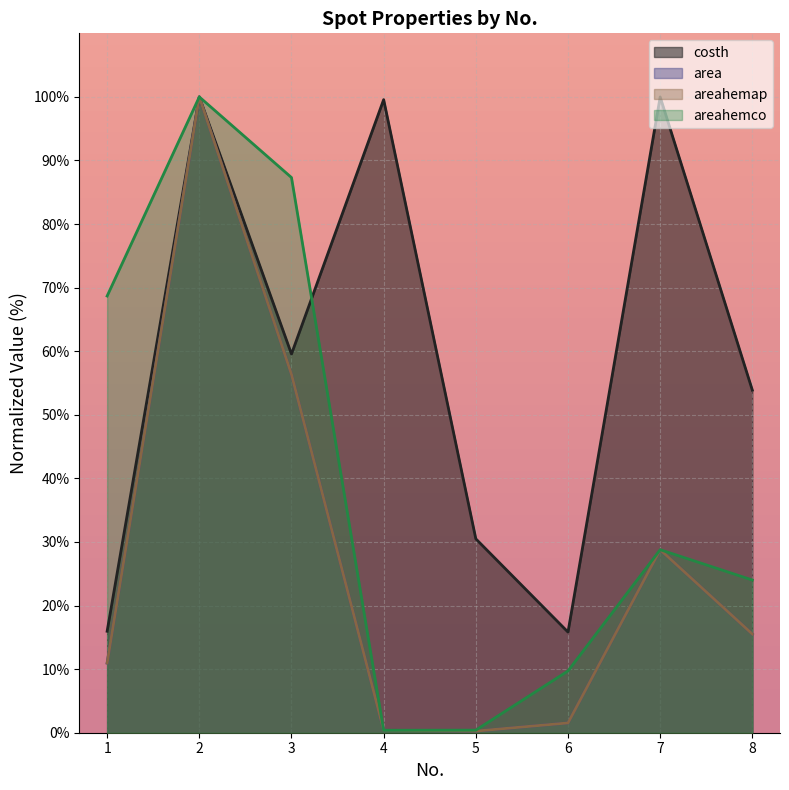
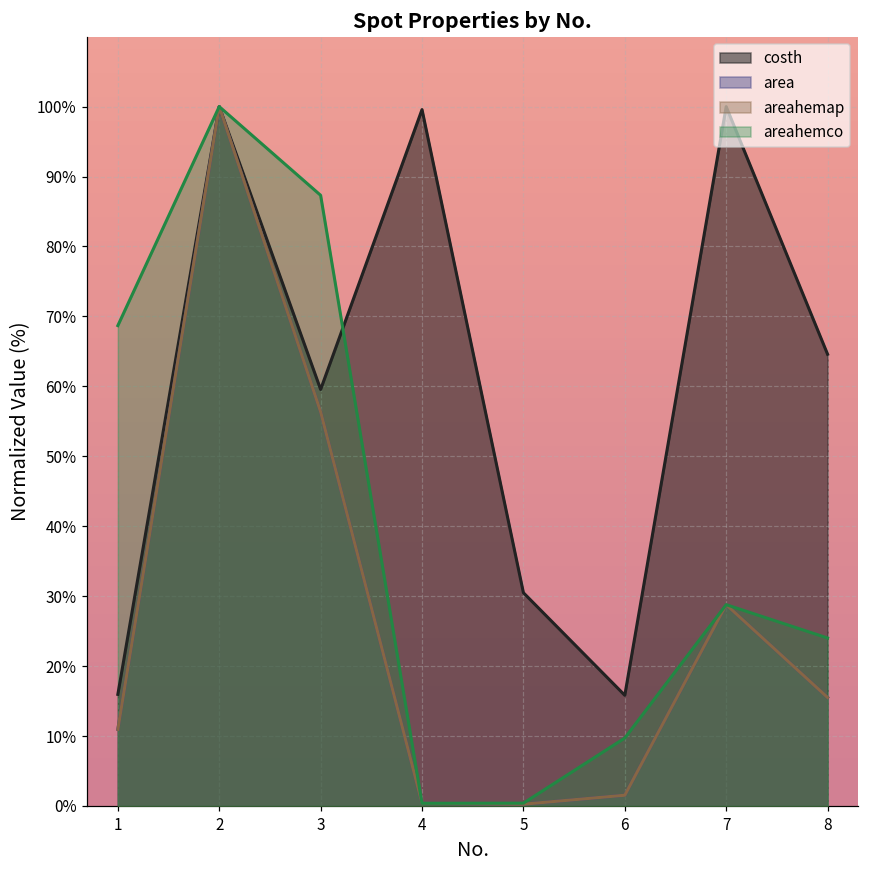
costh, 8: 54% -> 65%
